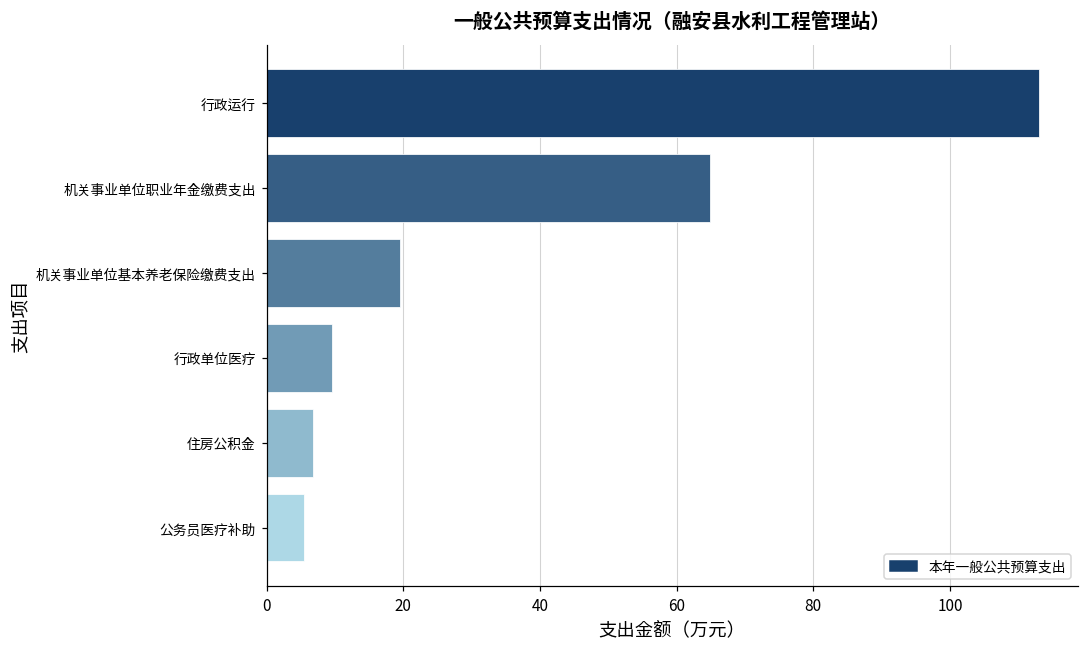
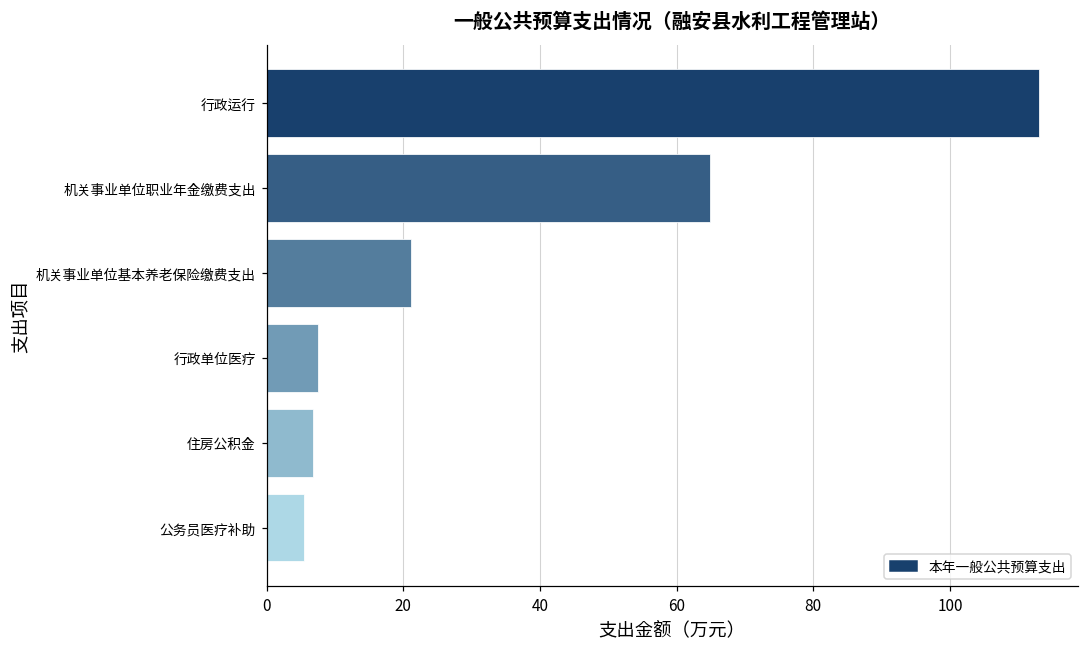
机关事业单位基本养老保险缴费支出: 20 -> 21
行政单位医疗: 10 -> 8
